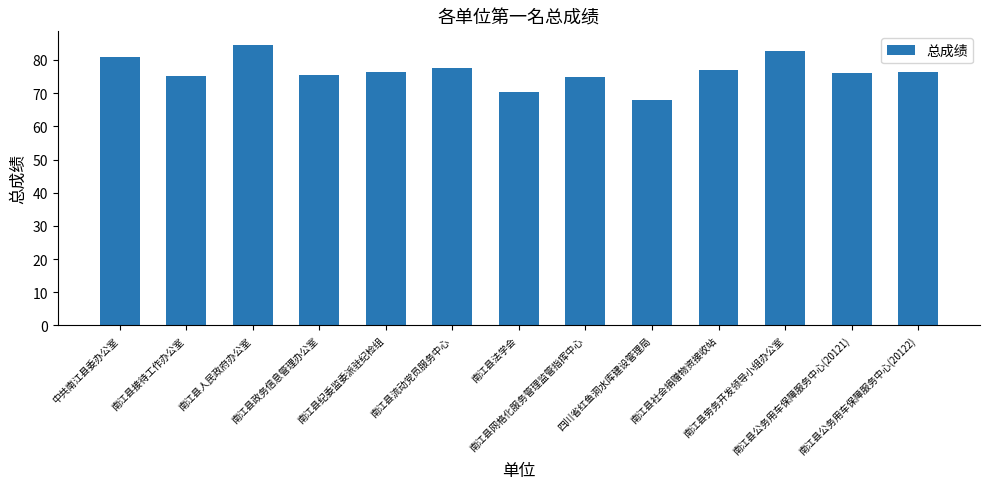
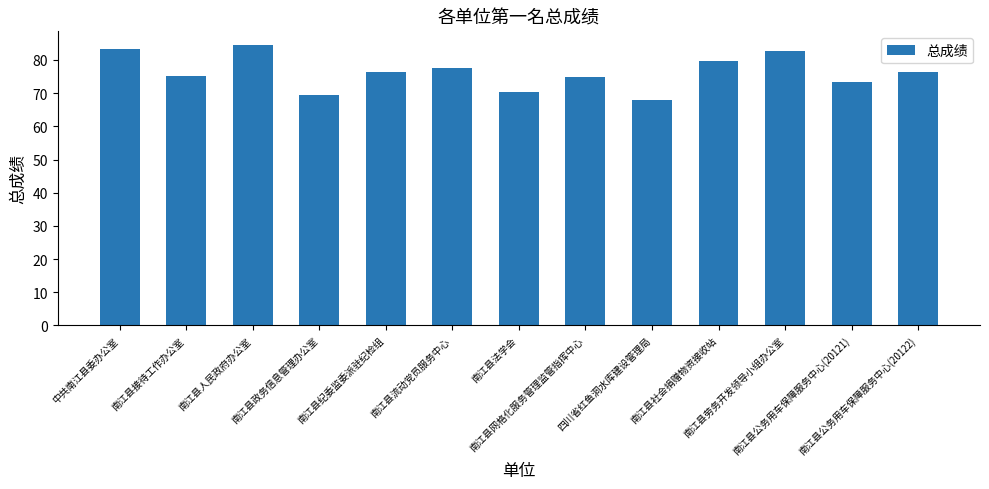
中共南江县委办公室: 81 -> 83
南江县政务信息管理办公室: 75 -> 70
南江县社会捐赠物资接收站: 77 -> 80
南江县公务用车保障服务中心(20121): 76 -> 74
